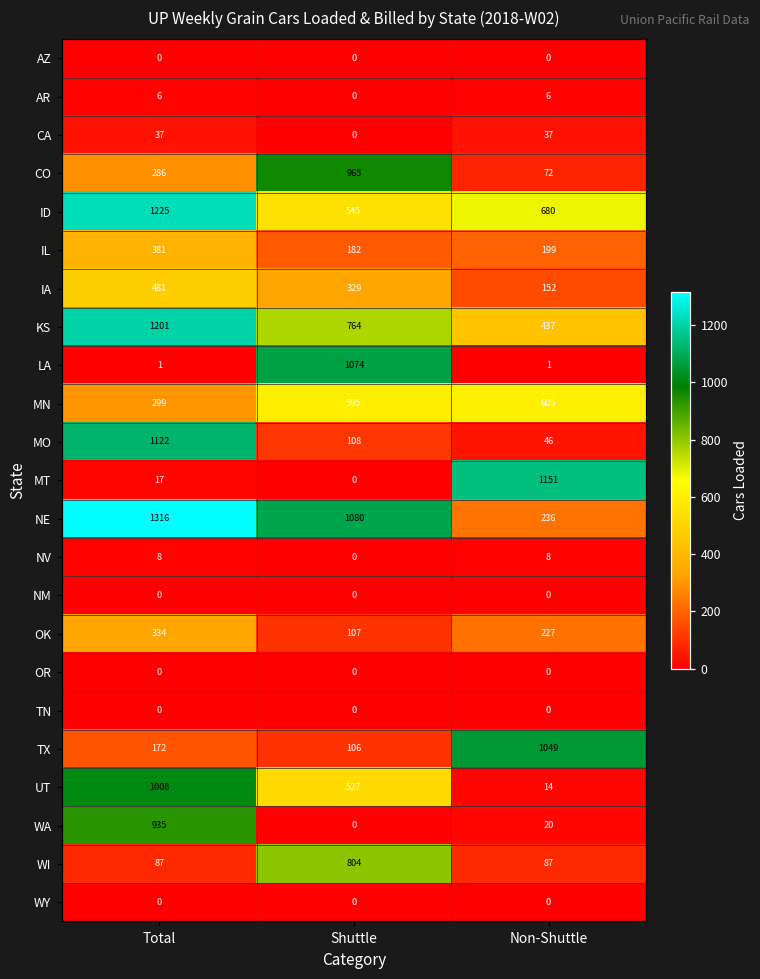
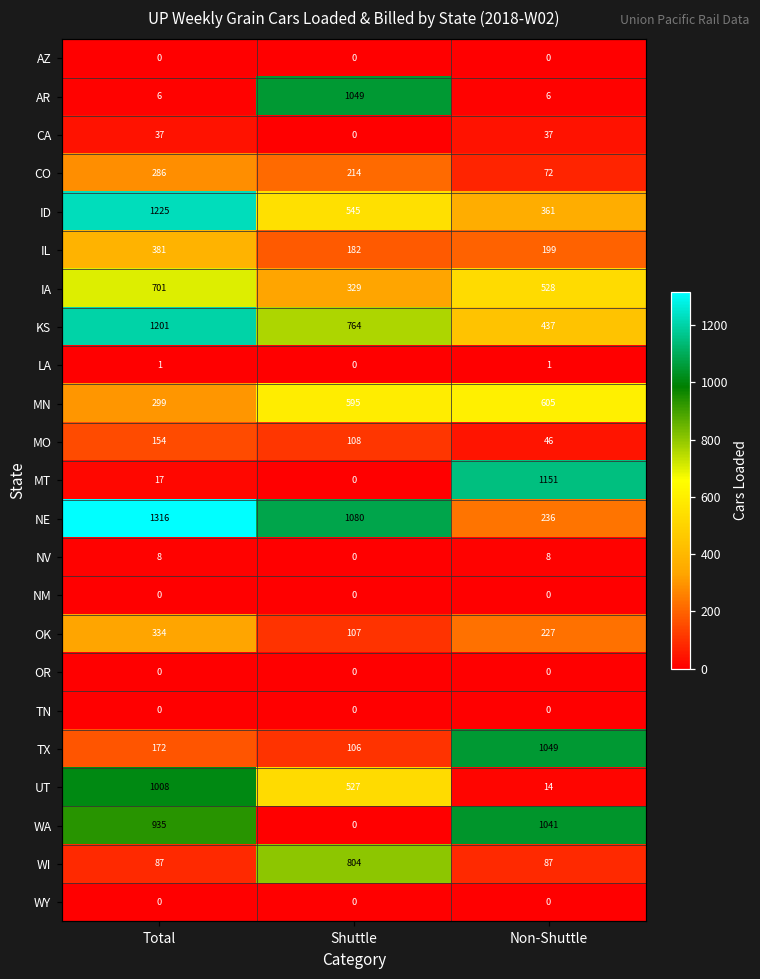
AR, Shuttle: 0 -> 1049
CO, Shuttle: 965 -> 214
ID, Non-Shuttle: 680 -> 361
IA, Total: 481 -> 701
IA, Non-Shuttle: 152 -> 528
LA, Shuttle: 1074 -> 0
MO, Total: 1122 -> 154
WA, Non-Shuttle: 20 -> 1041
